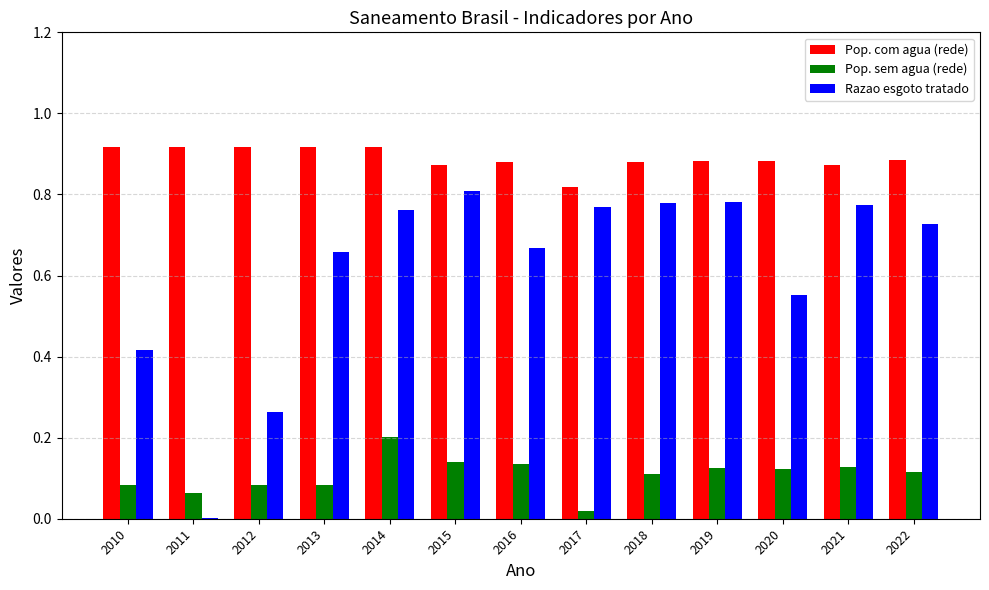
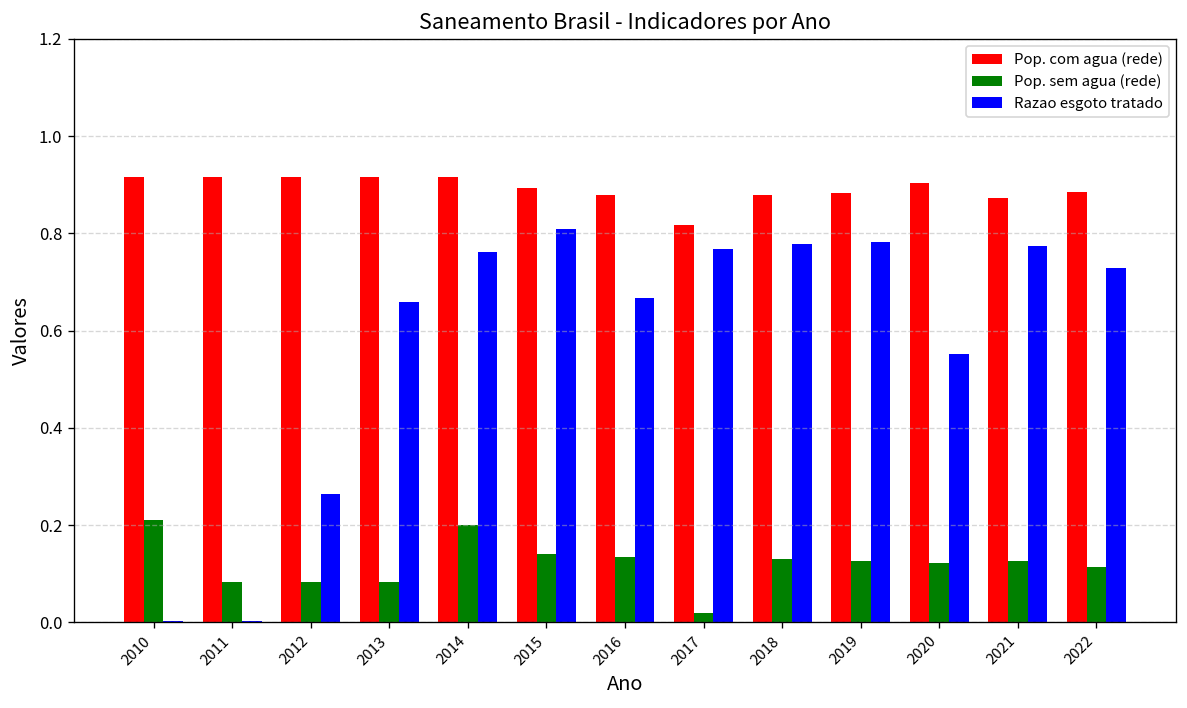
Pop. sem agua (rede), 2010: 0.08 -> 0.21
Razao esgoto tratado, 2010: 0.42 -> 0.00
Pop. sem agua (rede), 2011: 0.06 -> 0.08
Pop. com agua (rede), 2015: 0.87 -> 0.89
Pop. sem agua (rede), 2018: 0.11 -> 0.13
Pop. com agua (rede), 2020: 0.88 -> 0.90
